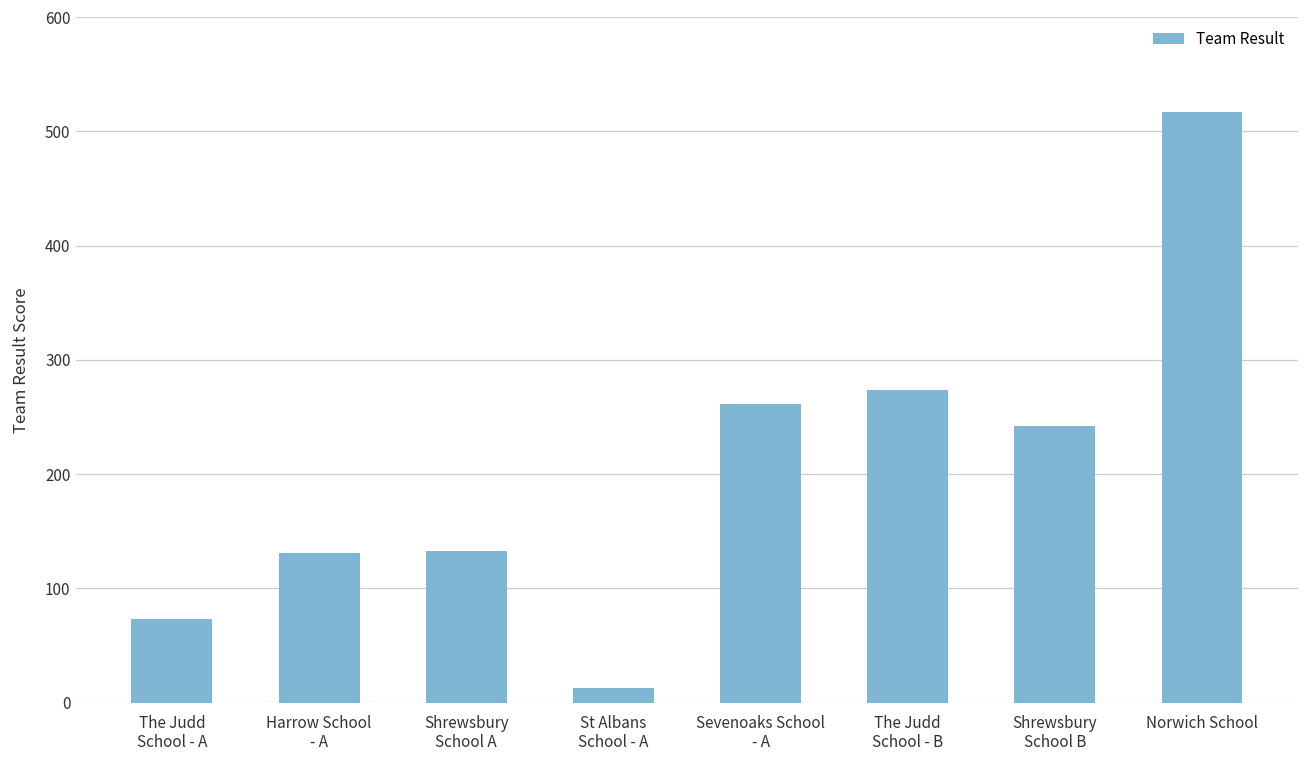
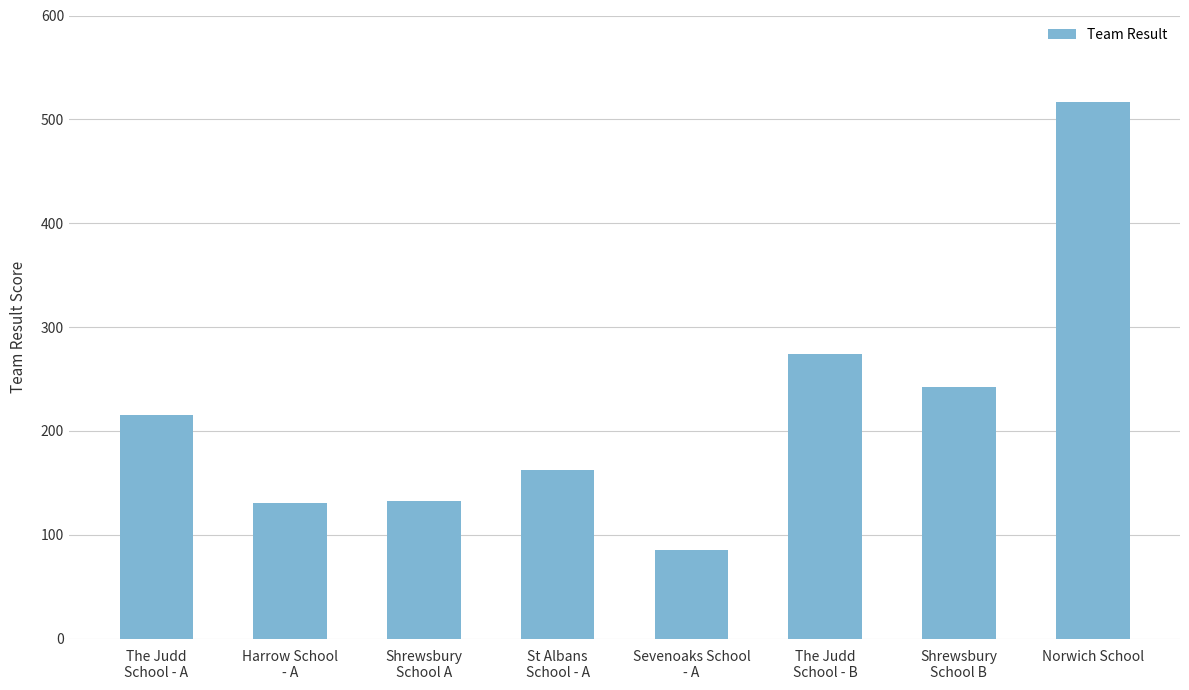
The Judd School - A: 73 -> 215
St Albans School - A: 13 -> 162
Sevenoaks School - A: 261 -> 85
